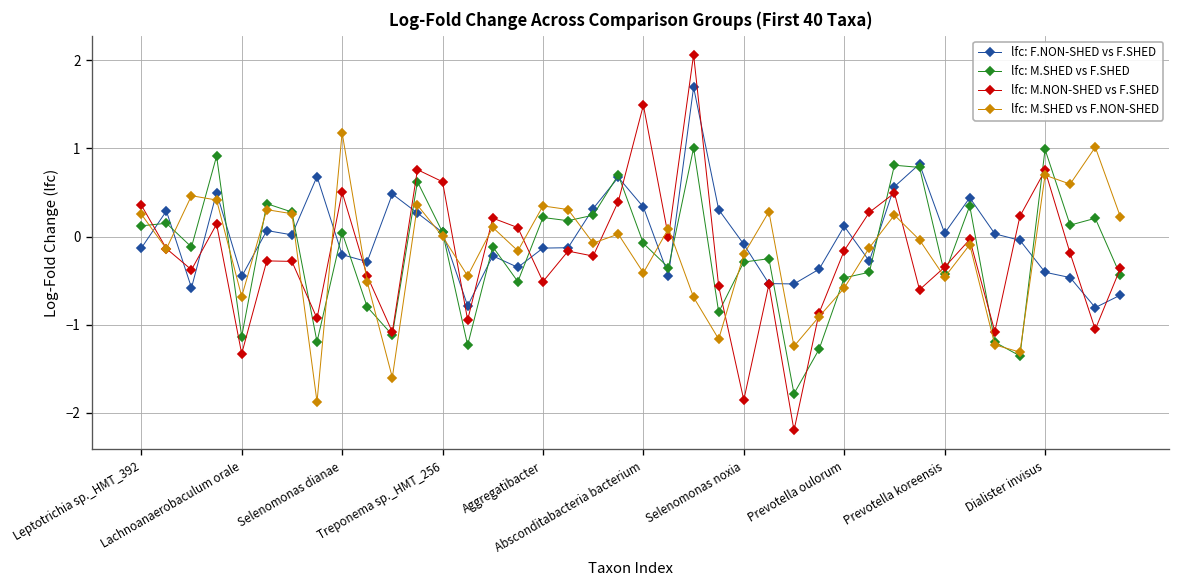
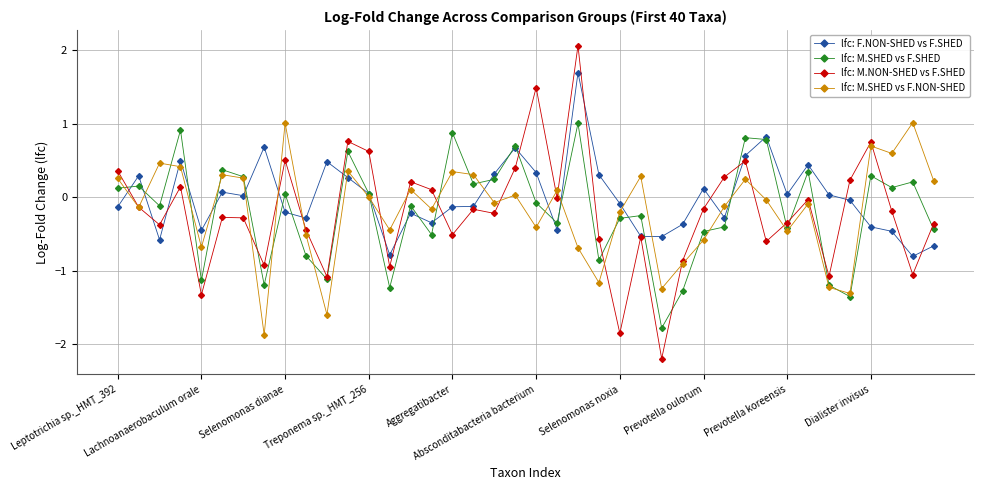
lfc: M.SHED vs F.NON-SHED, Selenomonas dianae: 1.2 -> 1.0
lfc: M.SHED vs F.SHED, Aggregatibacter: 0.2 -> 0.9
lfc: M.SHED vs F.SHED, Dialister invisus: 1.0 -> 0.3
